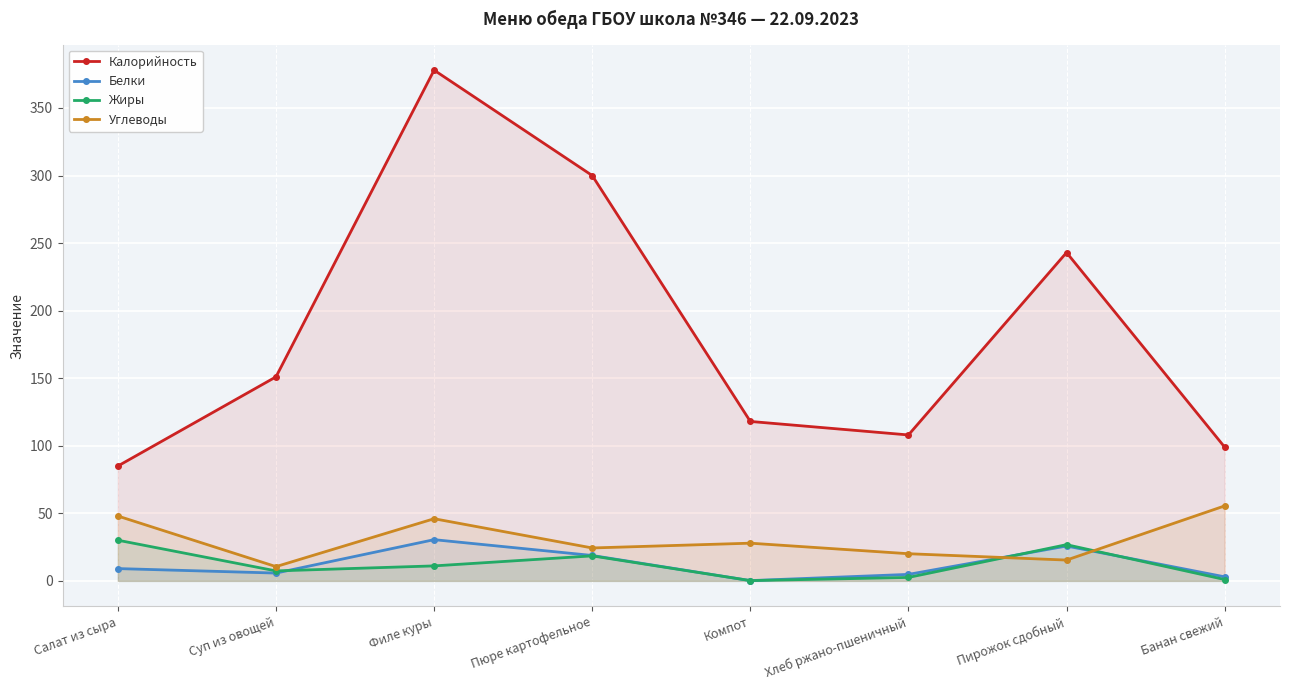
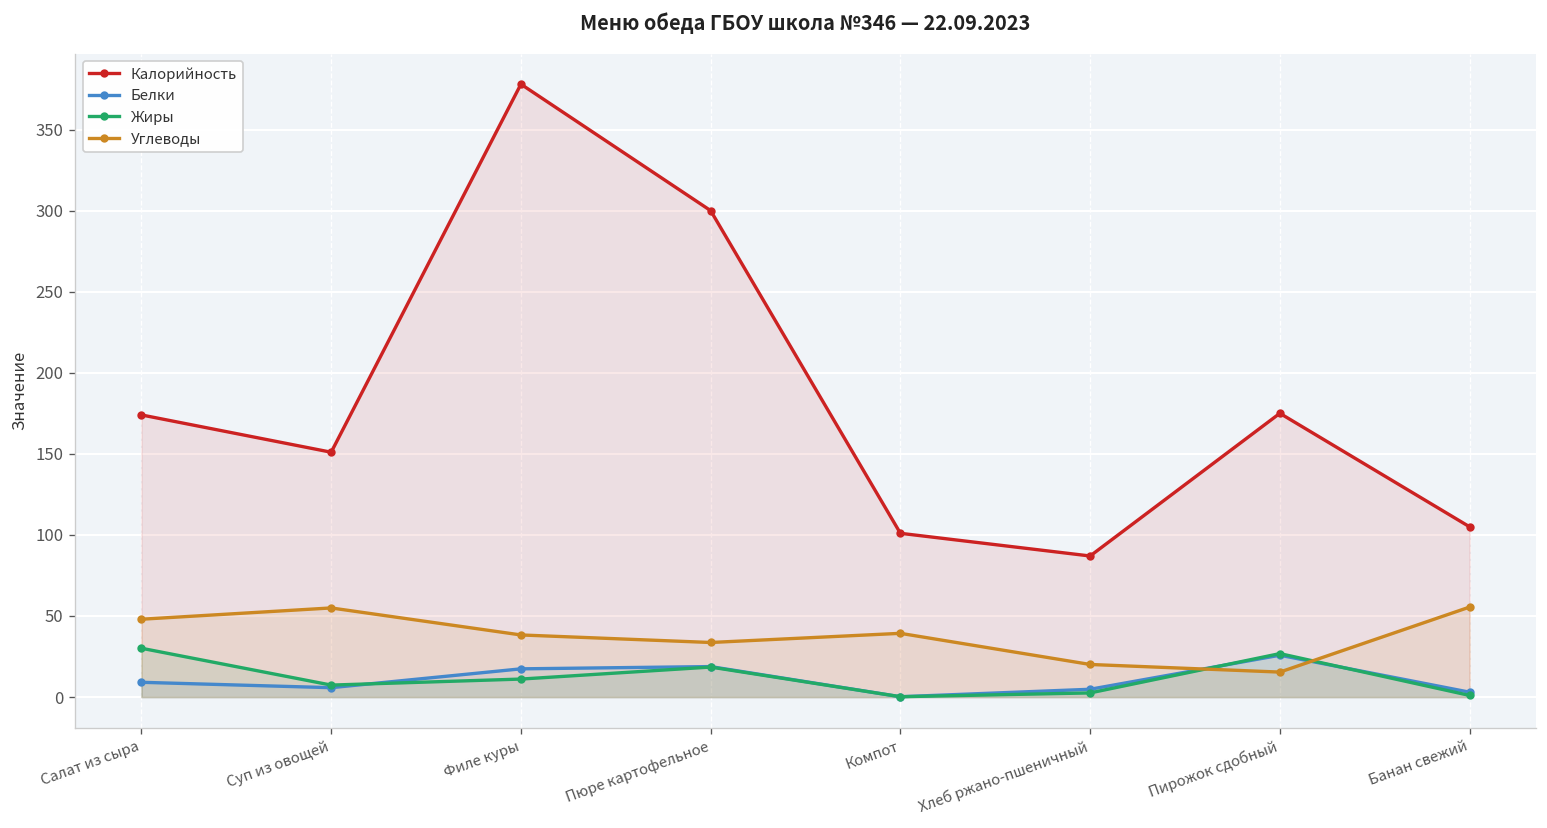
Калорийность, Салат из сыра: 85 -> 174
Углеводы, Суп из овощей: 11 -> 55
Белки, Филе куры: 31 -> 17
Углеводы, Филе куры: 46 -> 38
Углеводы, Пюре картофельное: 24 -> 34
Калорийность, Компот: 118 -> 101
Углеводы, Компот: 28 -> 39
Калорийность, Хлеб ржано-пшеничный: 108 -> 87
Калорийность, Пирожок сдобный: 243 -> 175
Калорийность, Банан свежий: 99 -> 105
